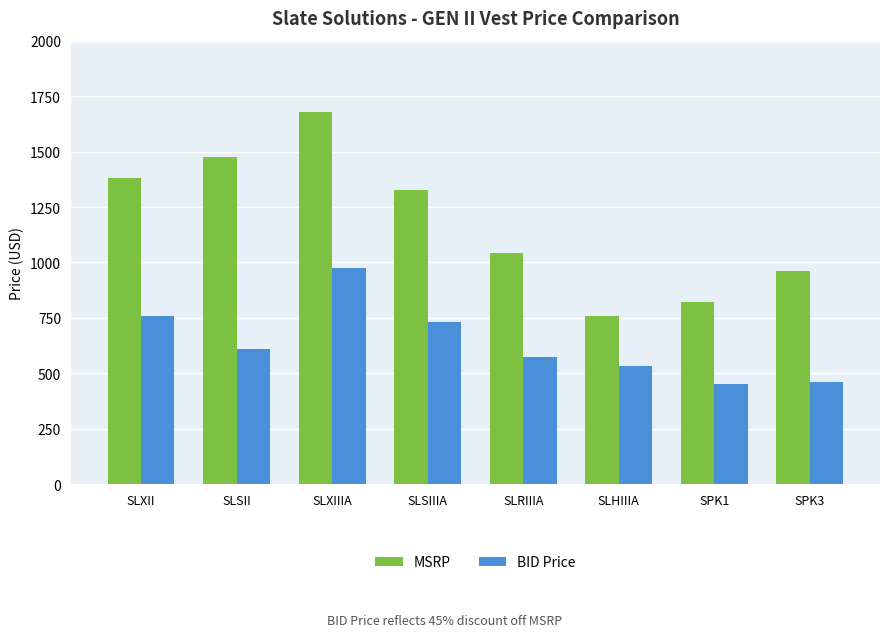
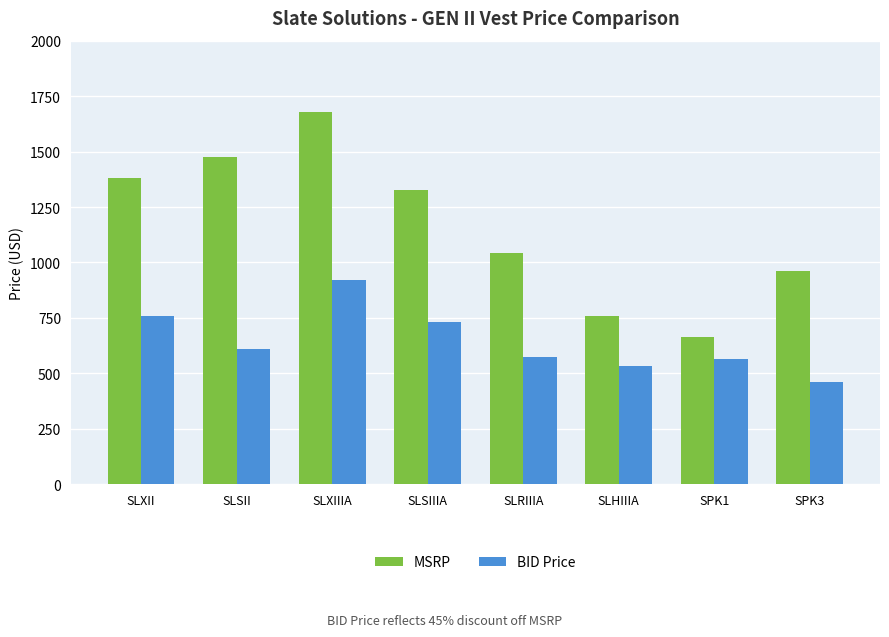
BID Price, SLXIIIA: 970 -> 920
MSRP, SPK1: 820 -> 660
BID Price, SPK1: 450 -> 570
